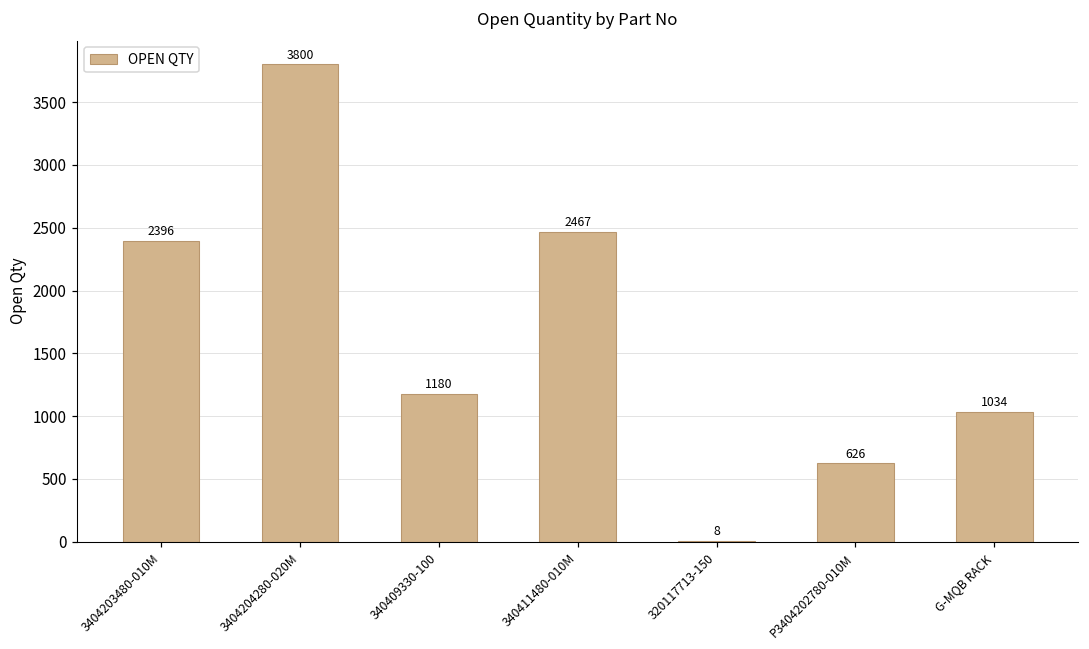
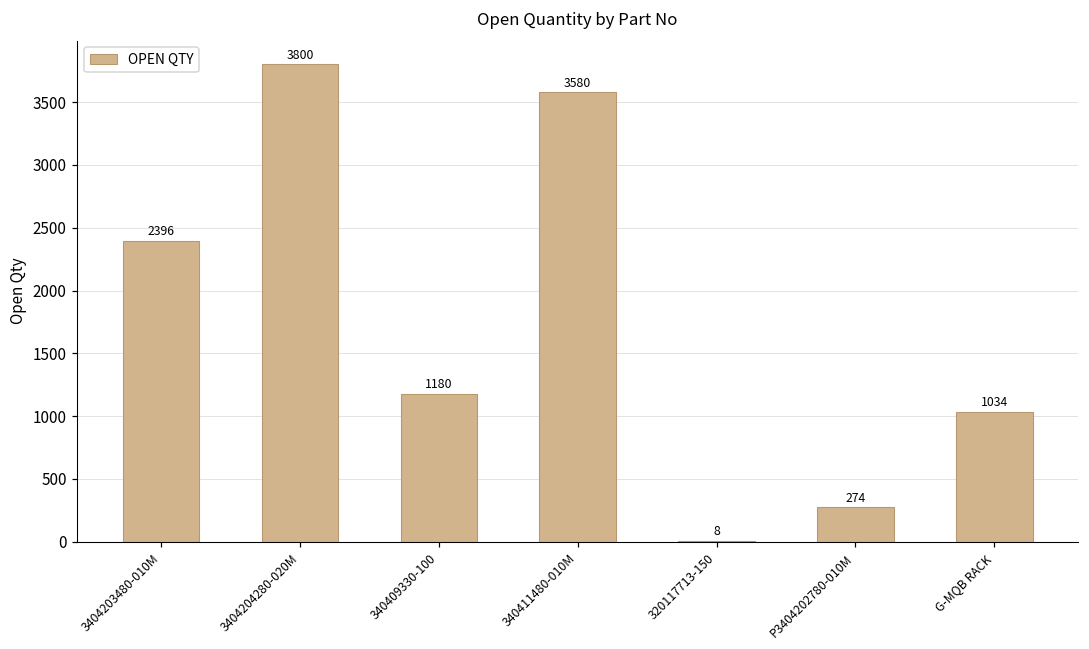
340411480-010M: 2467 -> 3580
P3404202780-010M: 626 -> 274
